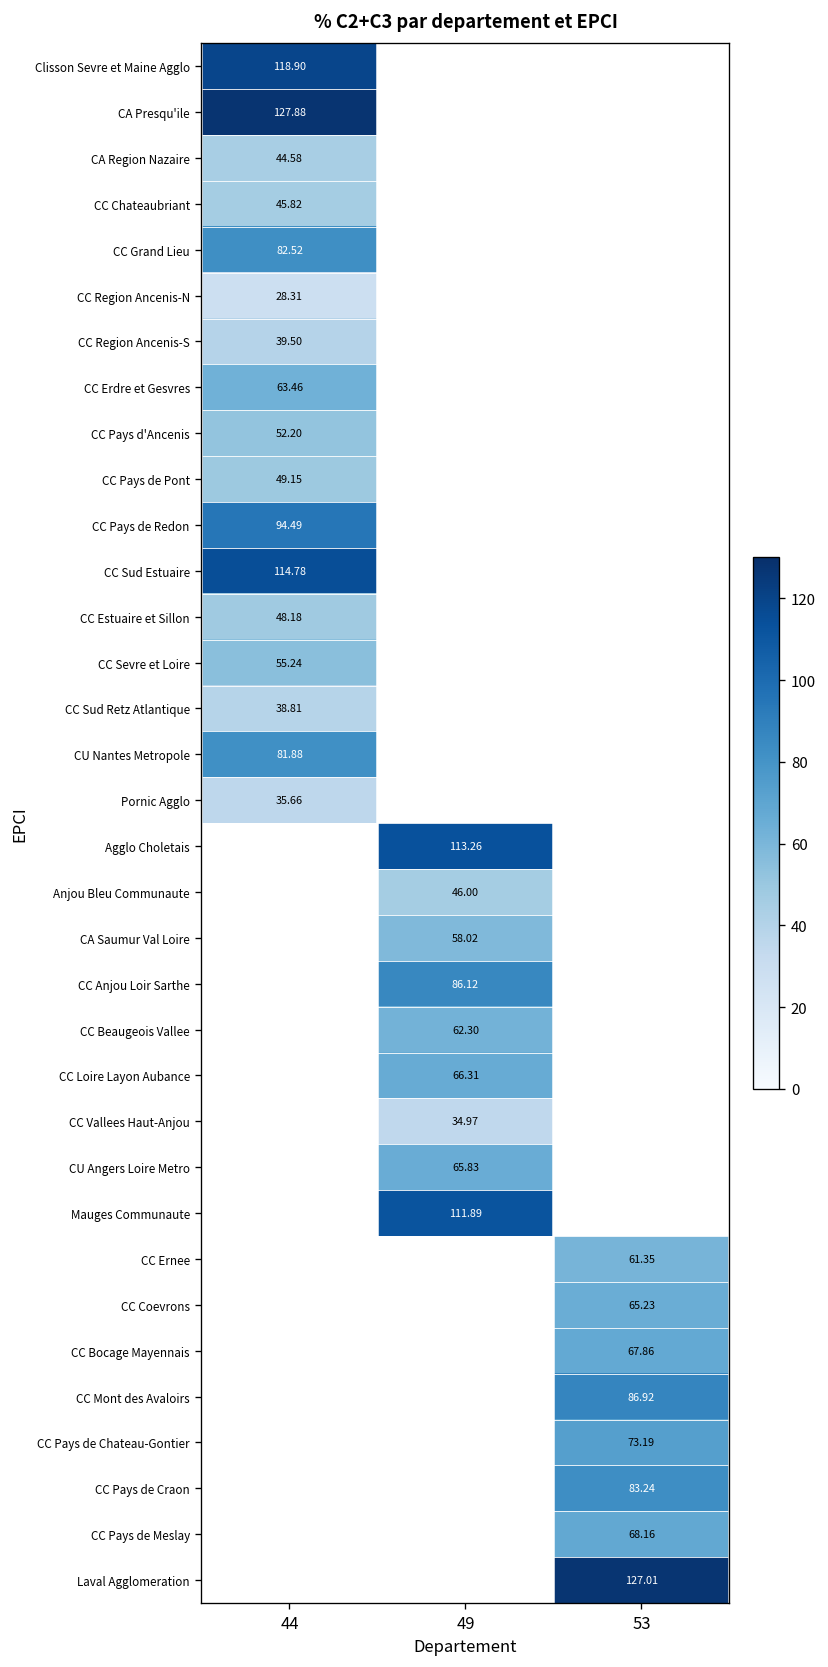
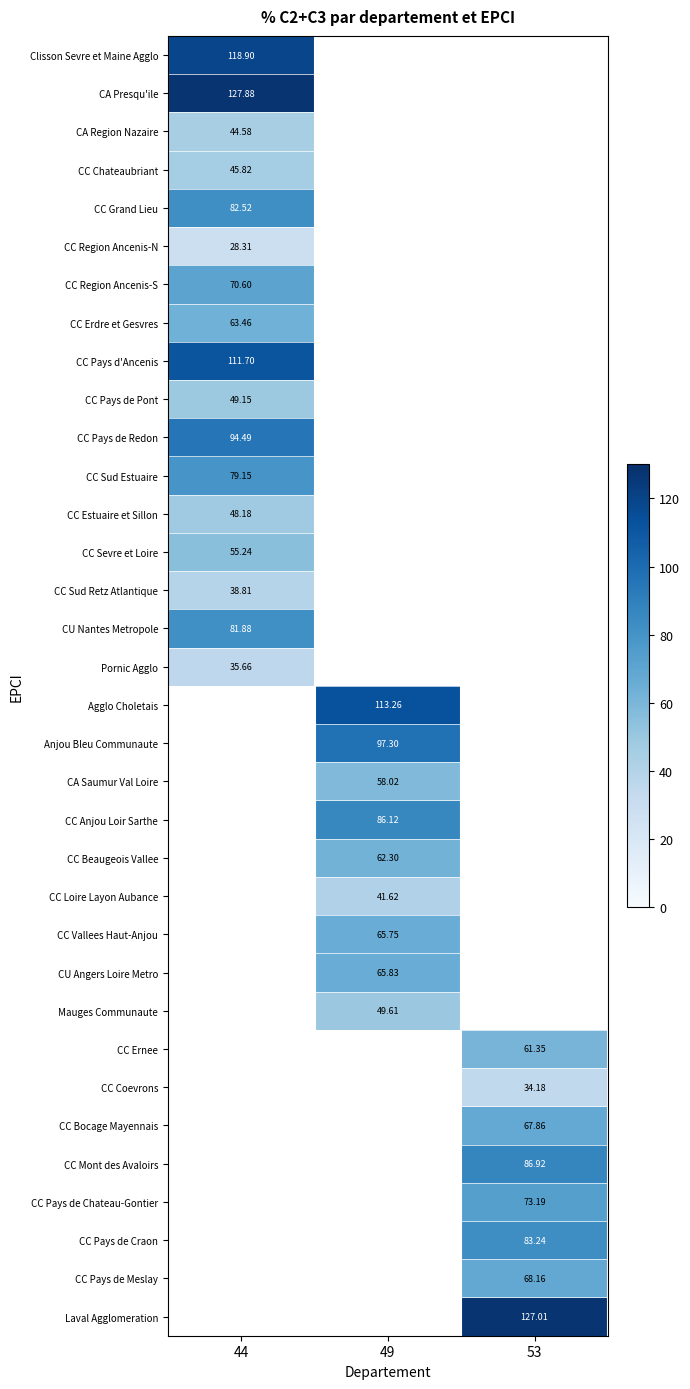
CC Region Ancenis-S, 44: 39.50 -> 70.60
CC Pays d'Ancenis, 44: 52.20 -> 111.70
CC Sud Estuaire, 44: 114.78 -> 79.15
Anjou Bleu Communaute, 49: 46.00 -> 97.30
CC Loire Layon Aubance, 49: 66.31 -> 41.62
CC Vallees Haut-Anjou, 49: 34.97 -> 65.75
Mauges Communaute, 49: 111.89 -> 49.61
CC Coevrons, 53: 65.23 -> 34.18
